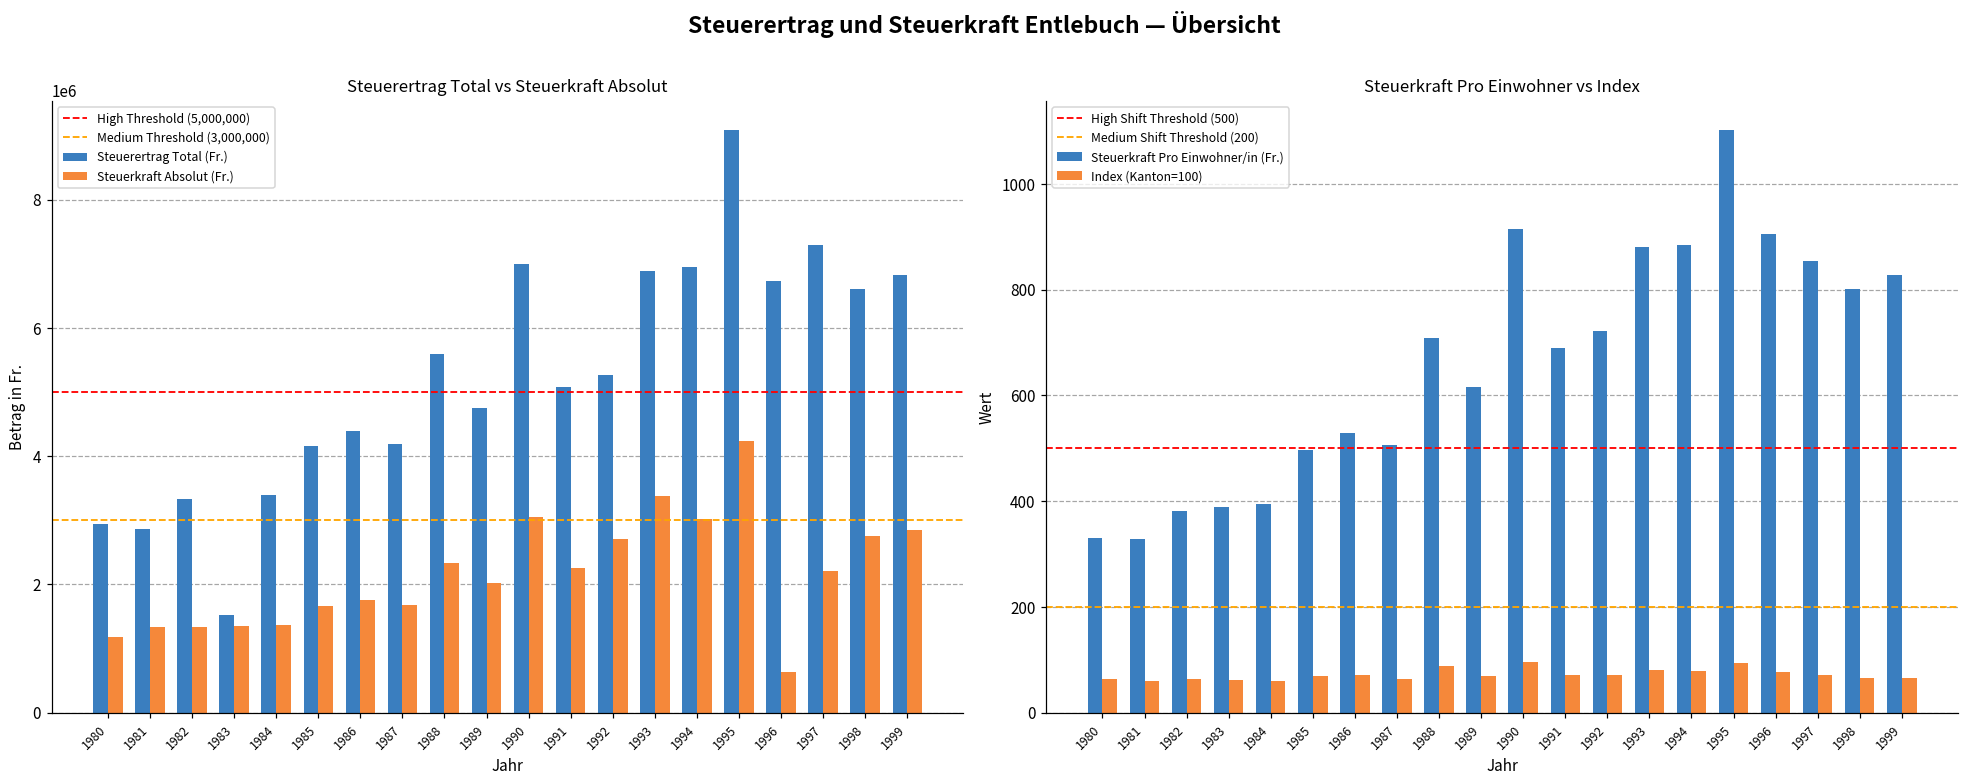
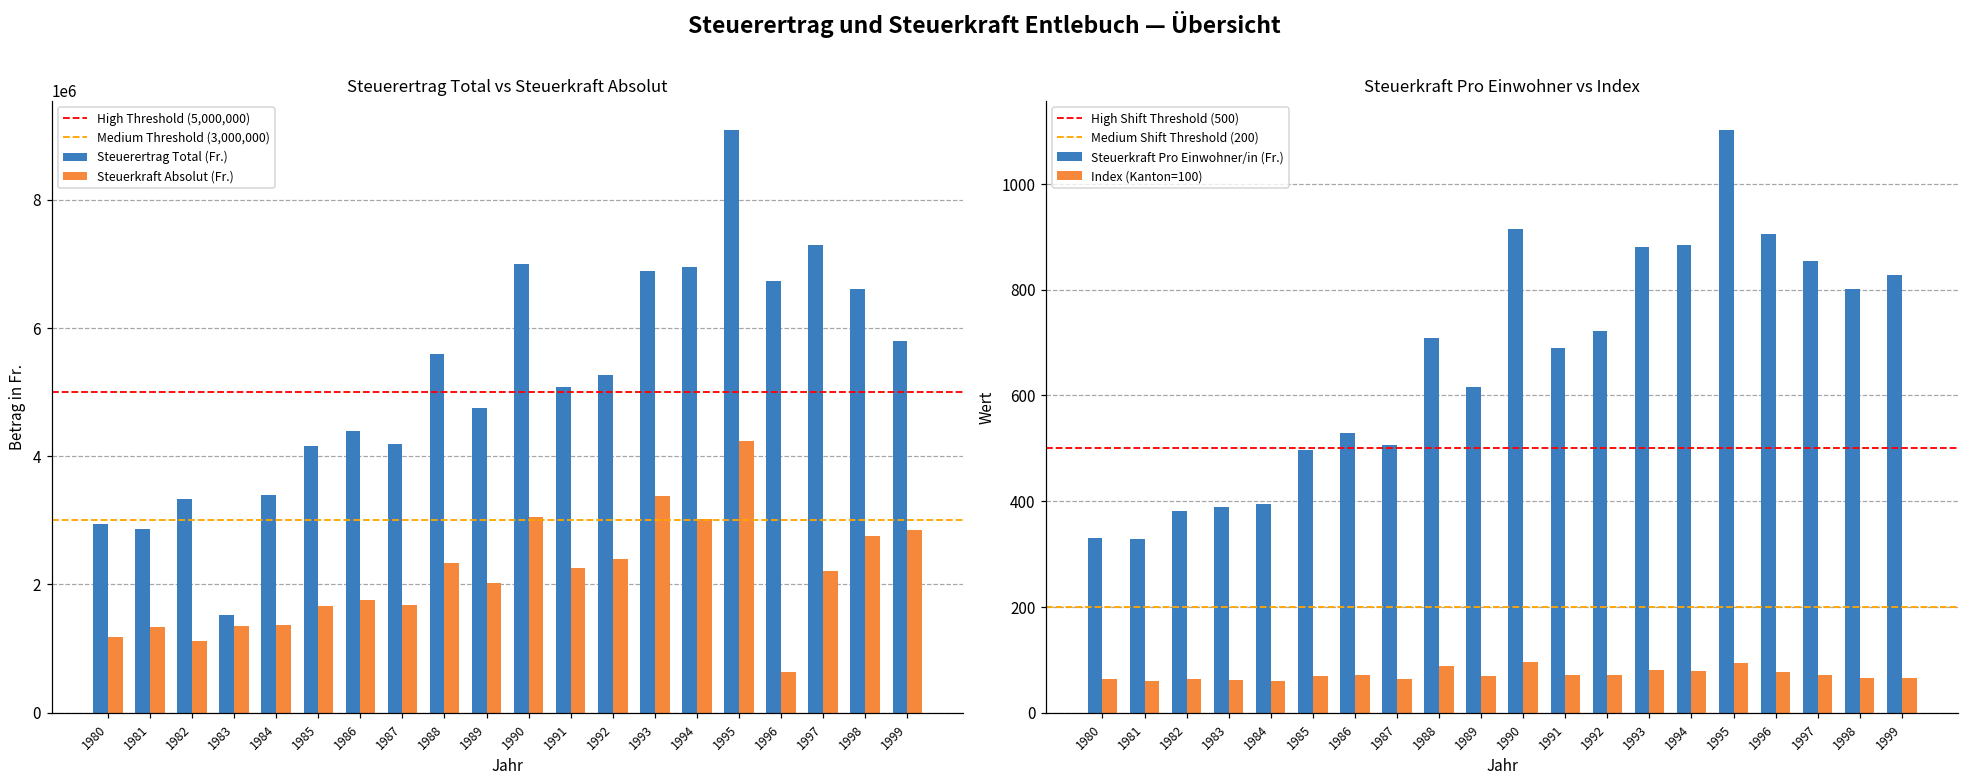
Steuerertrag Total vs Steuerkraft Absolut, Steuerkraft Absolut (Fr.), 1982: 1300000 -> 1100000
Steuerertrag Total vs Steuerkraft Absolut, Steuerkraft Absolut (Fr.), 1992: 2700000 -> 2400000
Steuerertrag Total vs Steuerkraft Absolut, Steuerertrag Total (Fr.), 1999: 6800000 -> 5800000
